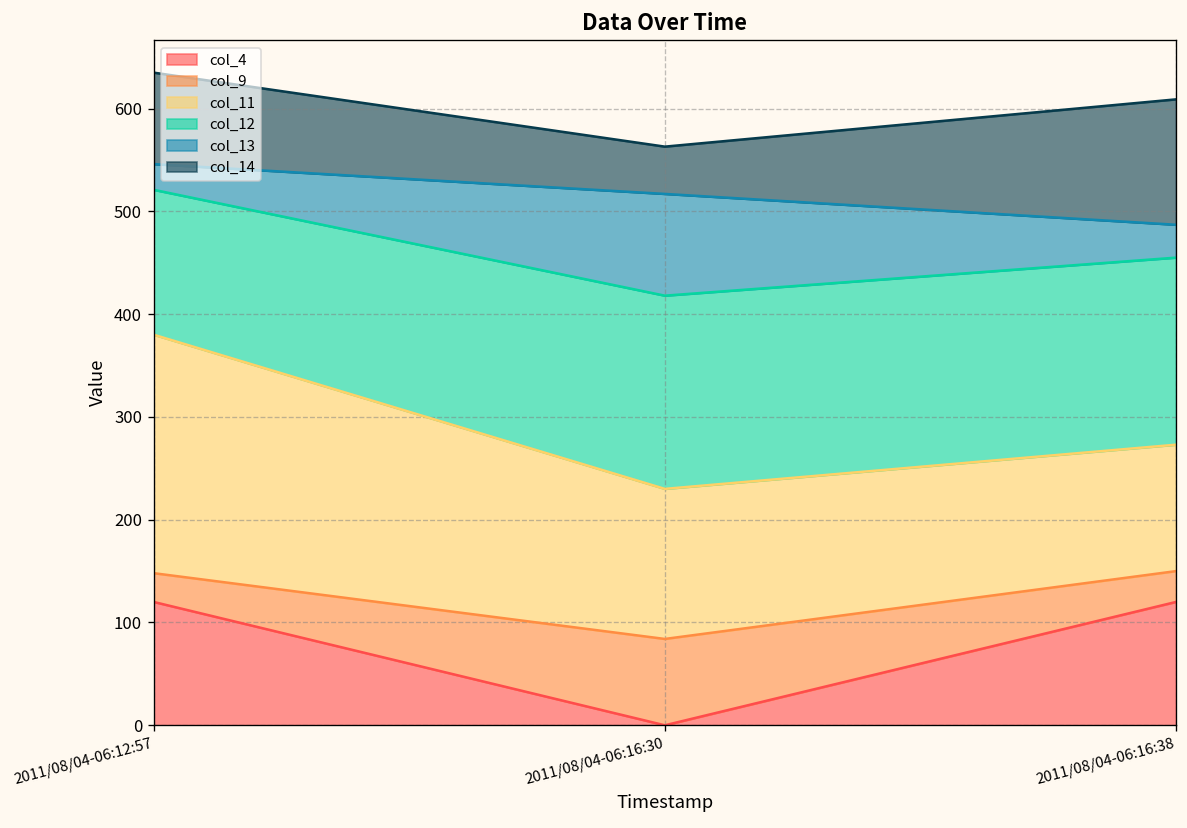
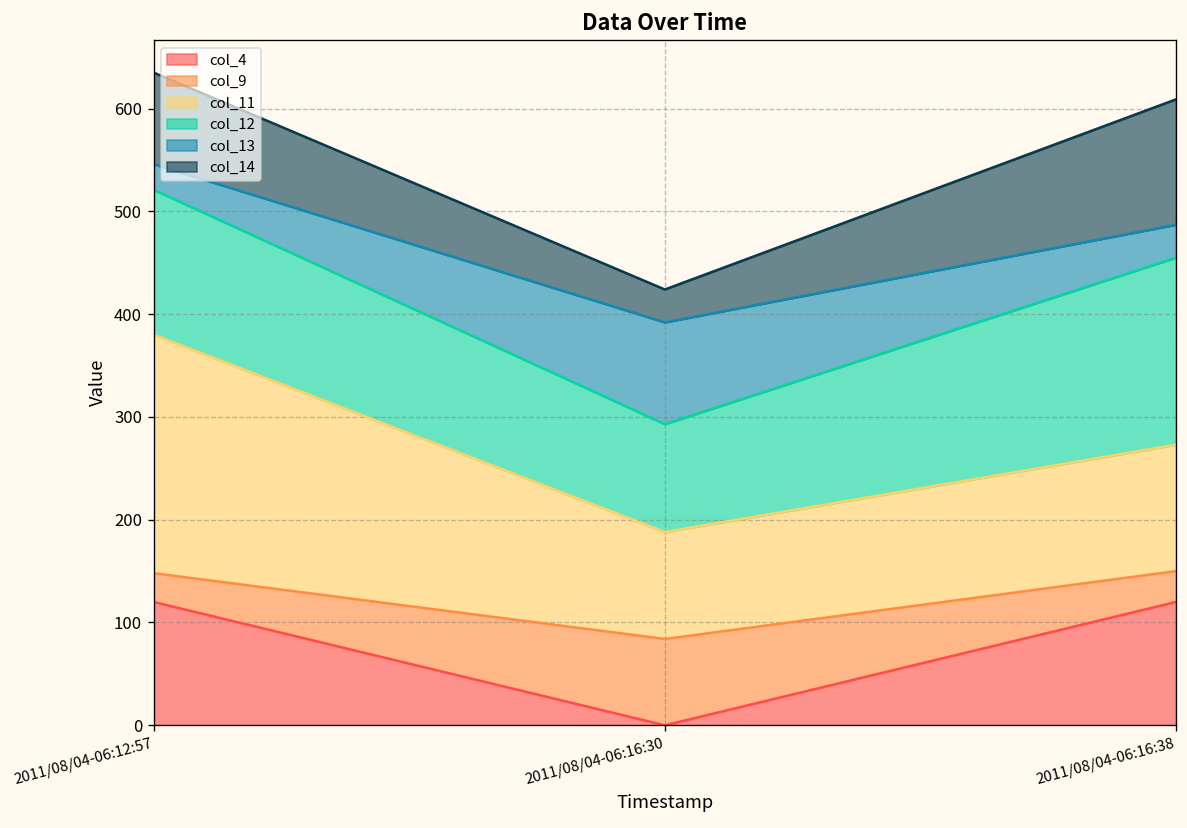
col_11, 2011/08/04-06:16:30: 150 -> 100
col_12, 2011/08/04-06:16:30: 190 -> 110
col_14, 2011/08/04-06:16:30: 50 -> 30
